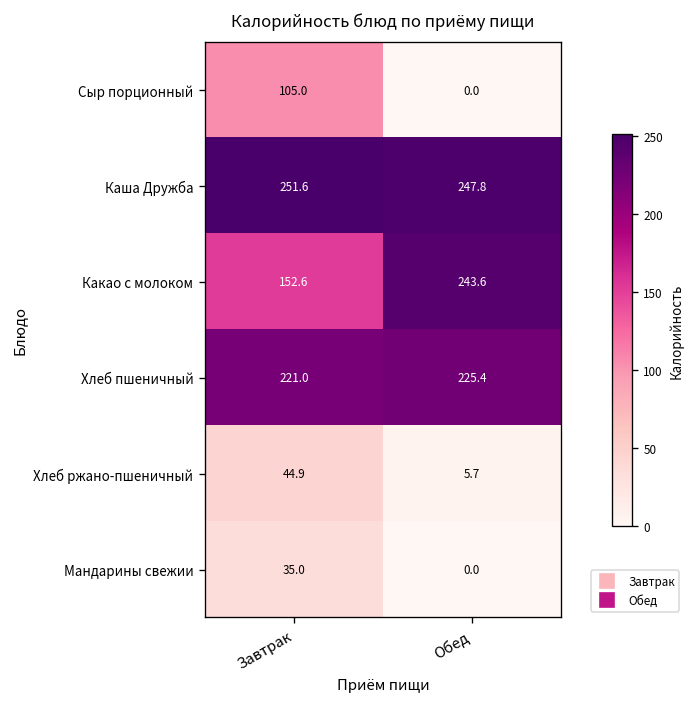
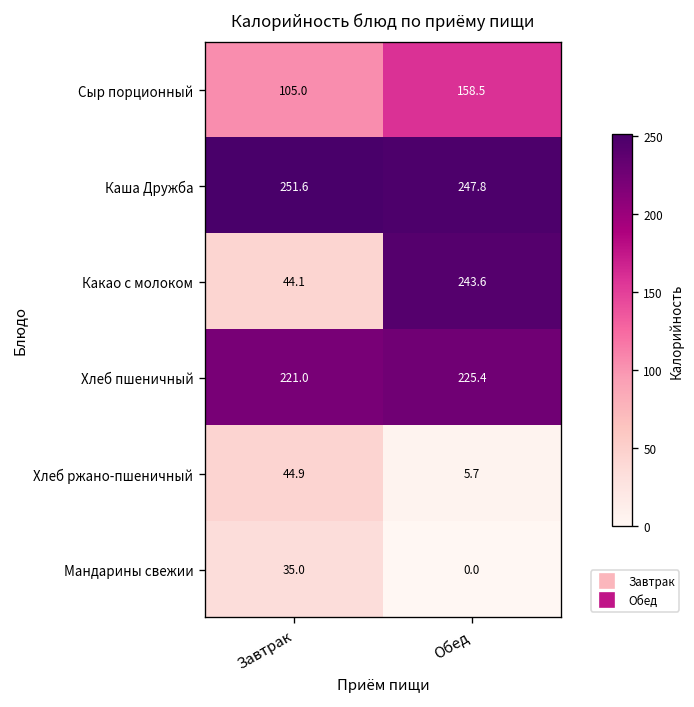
Сыр порционный, Обед: 0.0 -> 158.5
Какао с молоком, Завтрак: 152.6 -> 44.1
